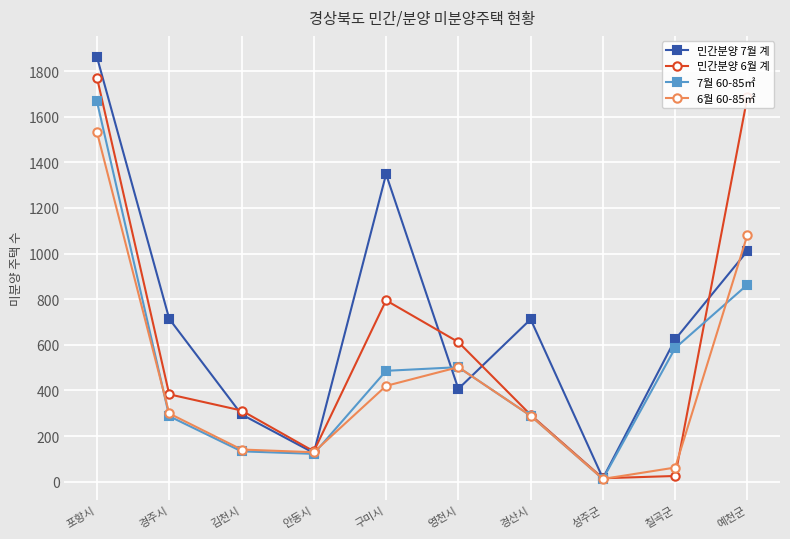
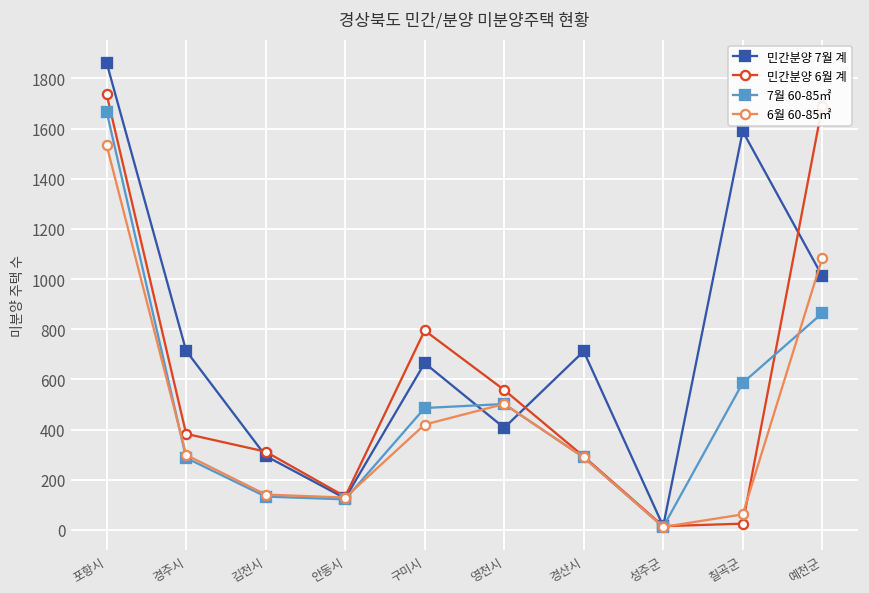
민간분양 6월 계, 포항시: 1770 -> 1740
민간분양 7월 계, 구미시: 1350 -> 670
민간분양 6월 계, 영천시: 610 -> 560
민간분양 7월 계, 칠곡군: 620 -> 1590
